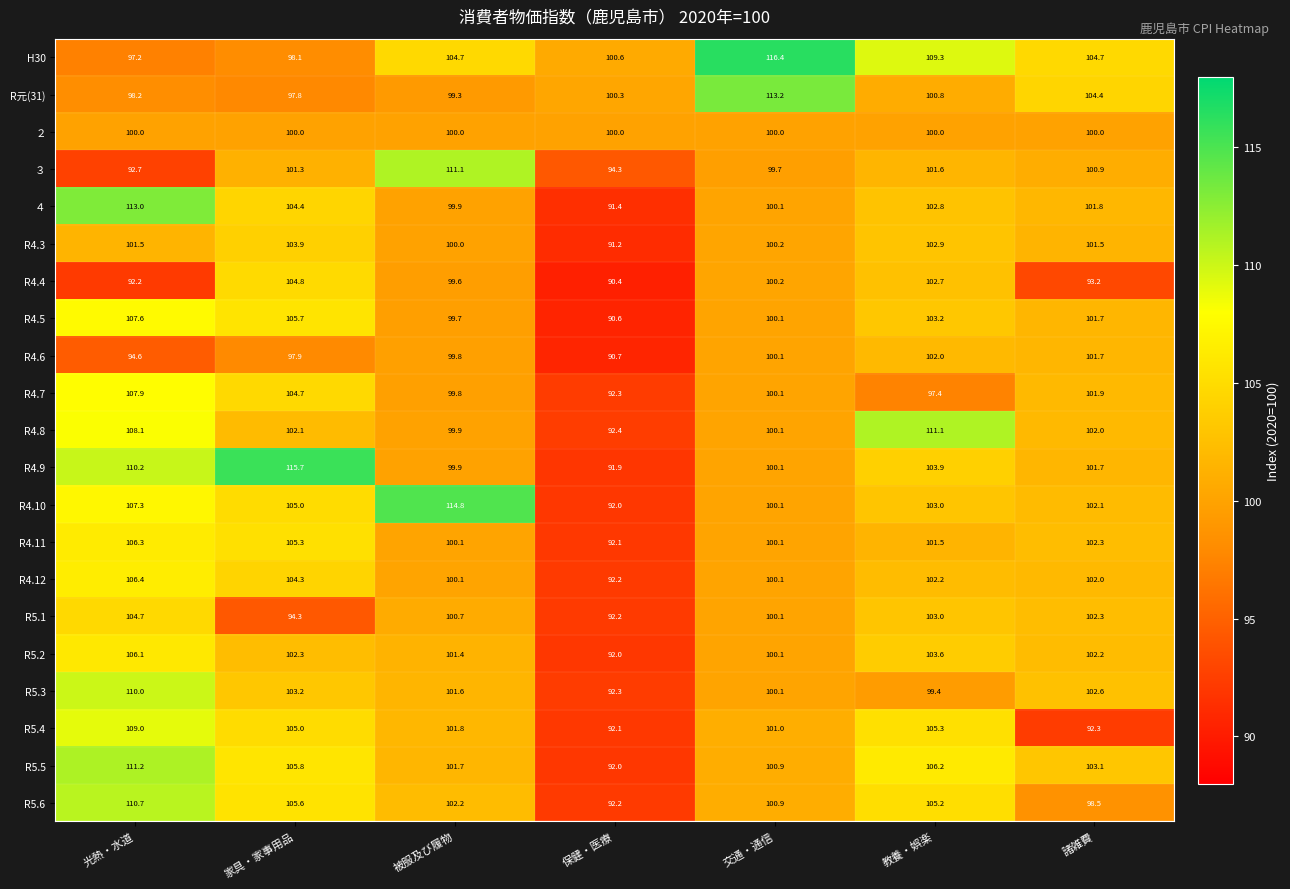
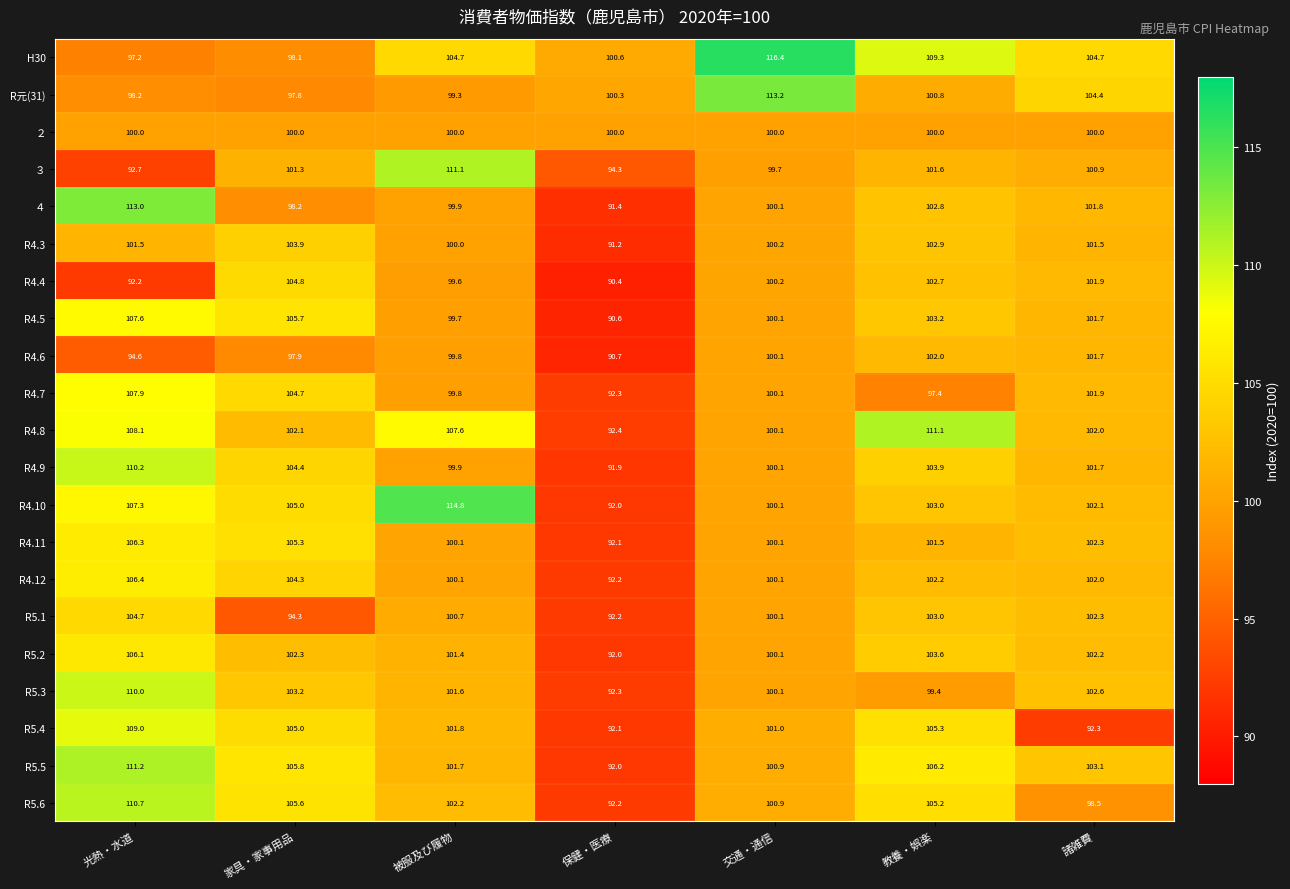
４, 家具・家事用品: 104.4 -> 98.2
R4.4, 諸雑費: 93.2 -> 101.9
R4.8, 被服及び履物: 99.9 -> 107.6
R4.9, 家具・家事用品: 115.7 -> 104.4
